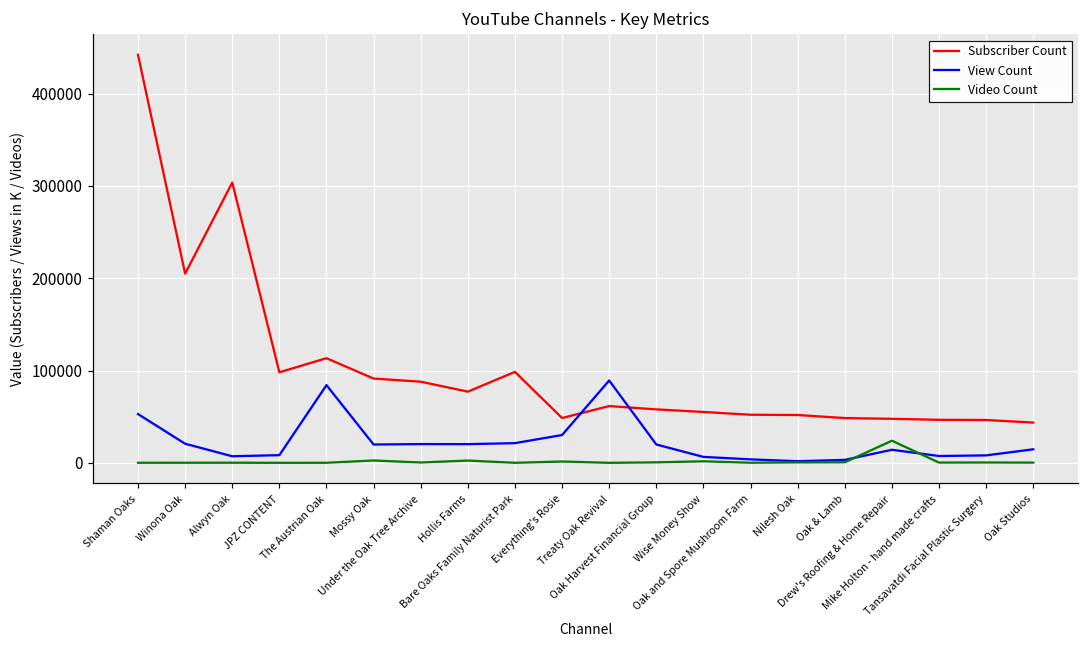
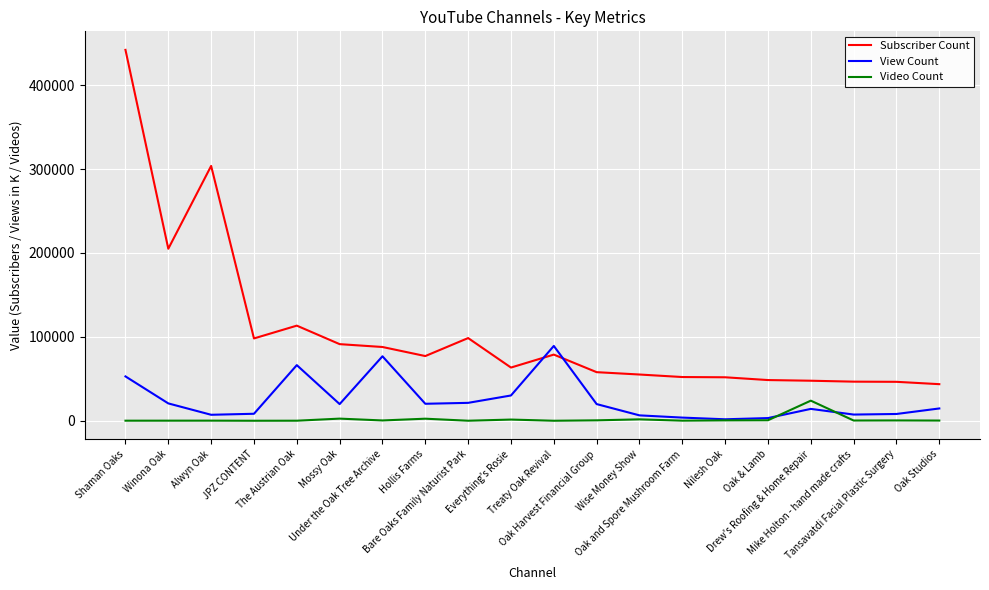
View Count, The Austrian Oak: 80000 -> 70000
View Count, Under the Oak Tree Archive: 20000 -> 80000
Subscriber Count, Everything's Rosie: 50000 -> 60000
Subscriber Count, Treaty Oak Revival: 60000 -> 80000
